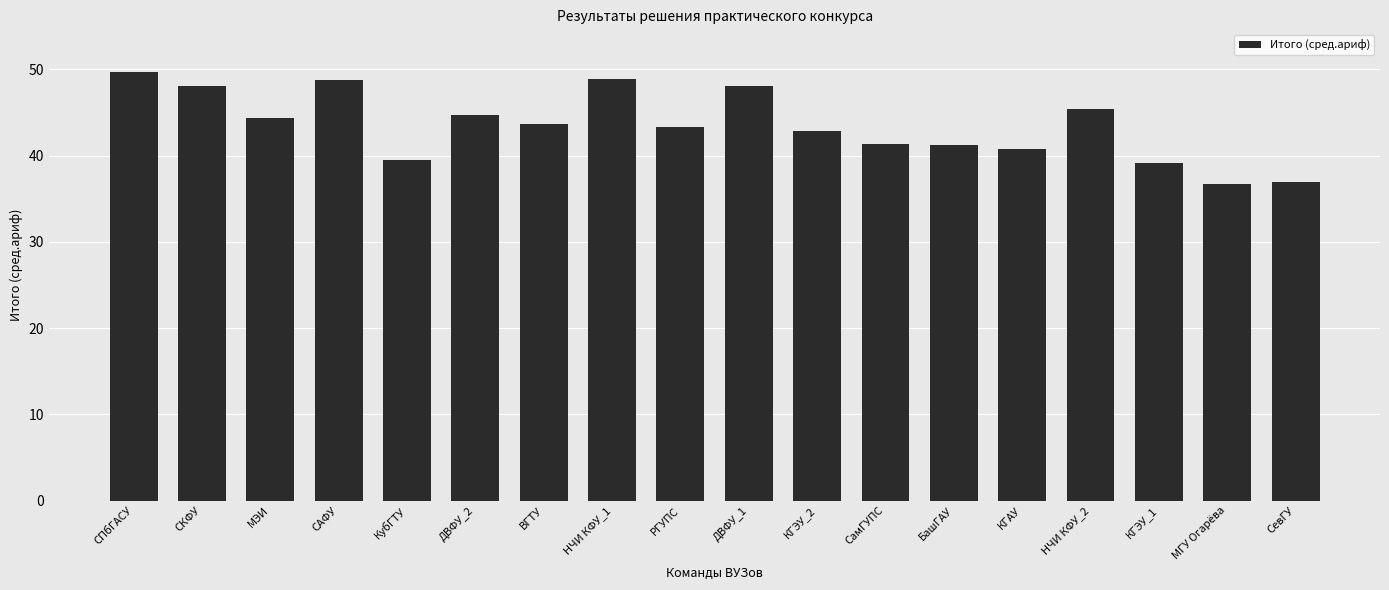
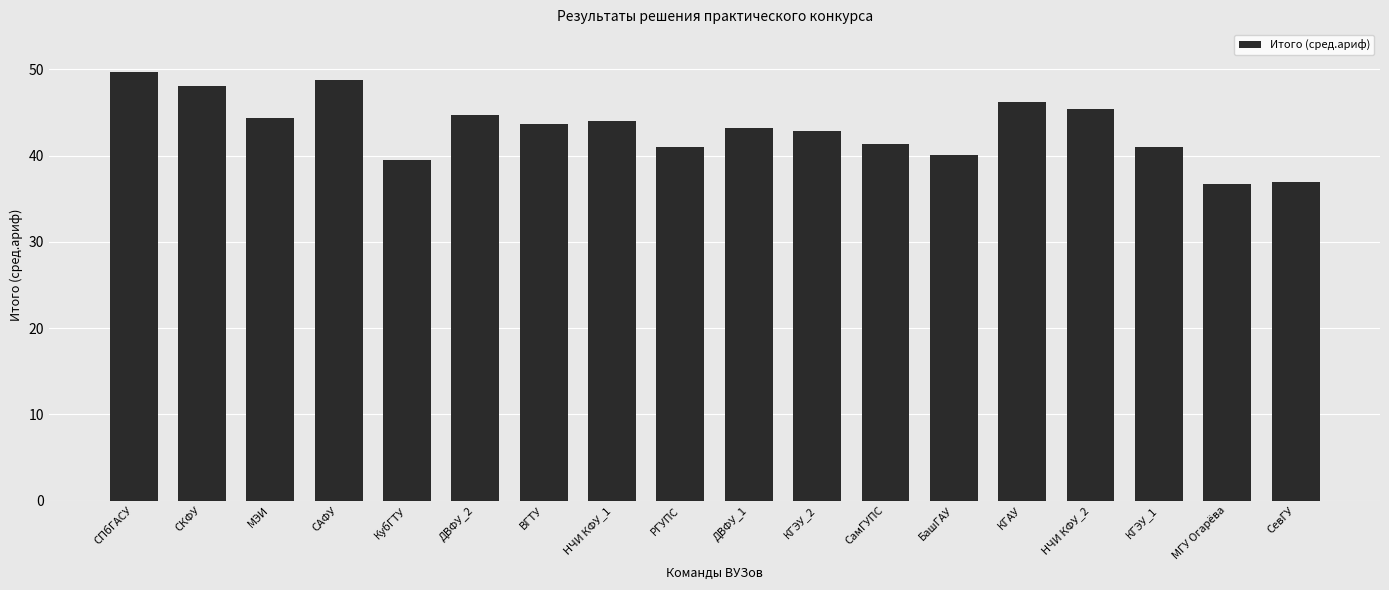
НЧИ КФУ_1: 49 -> 44
РГУПС: 43 -> 41
ДВФУ_1: 48 -> 43
БашГАУ: 41 -> 40
КГАУ: 41 -> 46
КГЭУ_1: 39 -> 41
